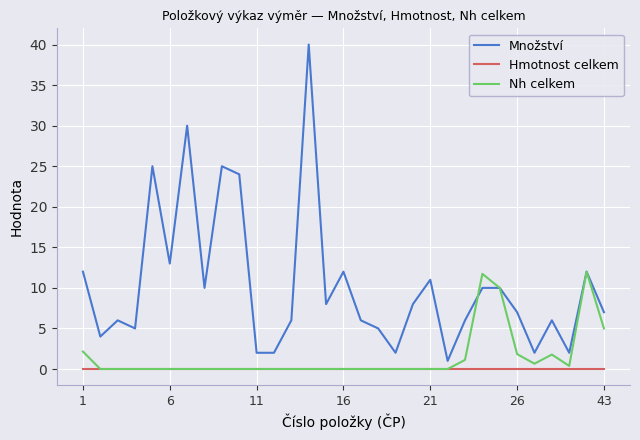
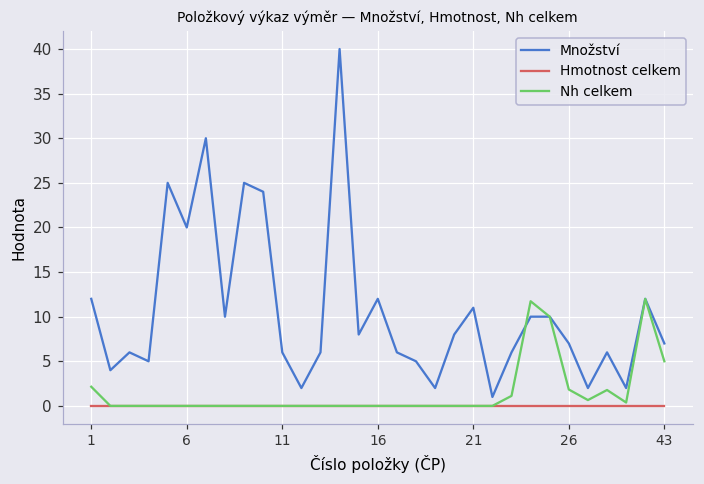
Množství, 6: 13 -> 20
Množství, 11: 2 -> 6
